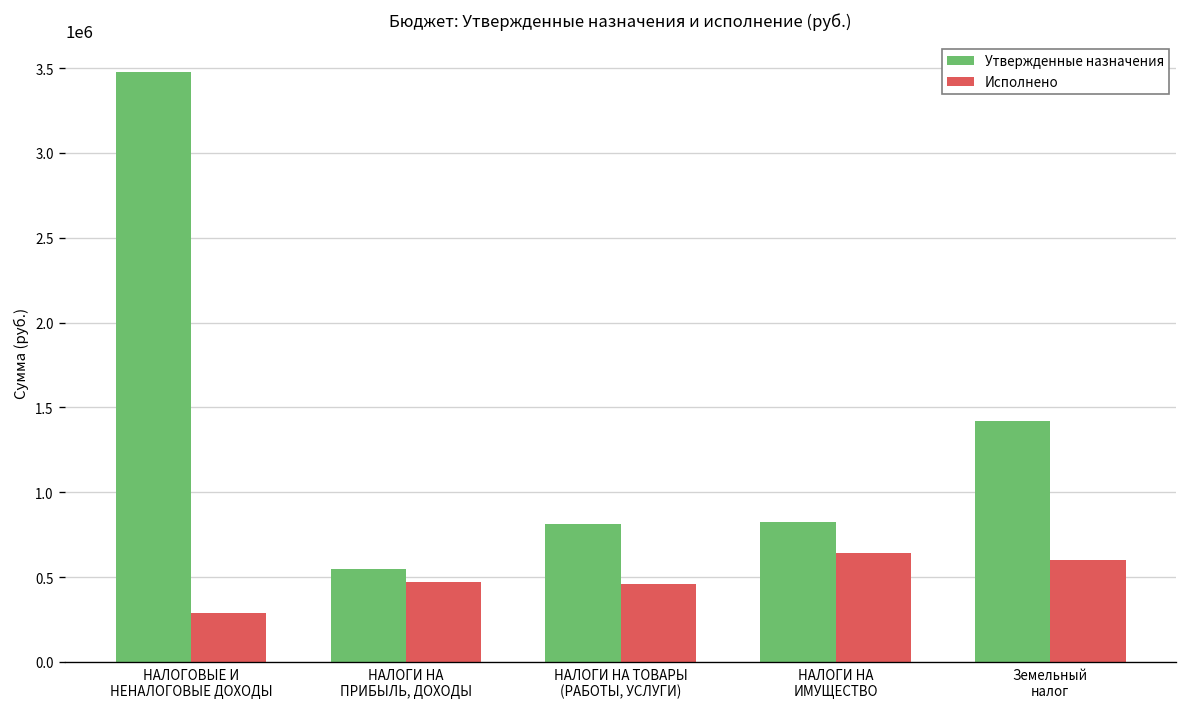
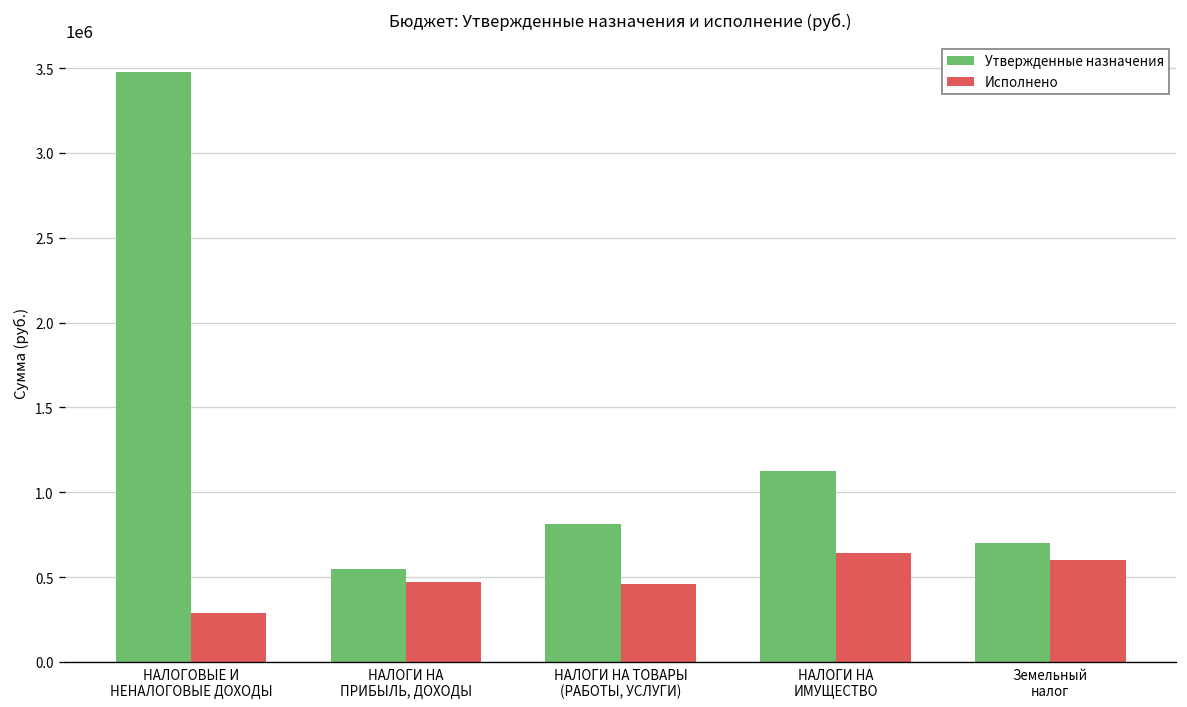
Утвержденные назначения, НАЛОГИ НА ИМУЩЕСТВО: 830000 -> 1130000
Утвержденные назначения, Земельный налог: 1420000 -> 700000
